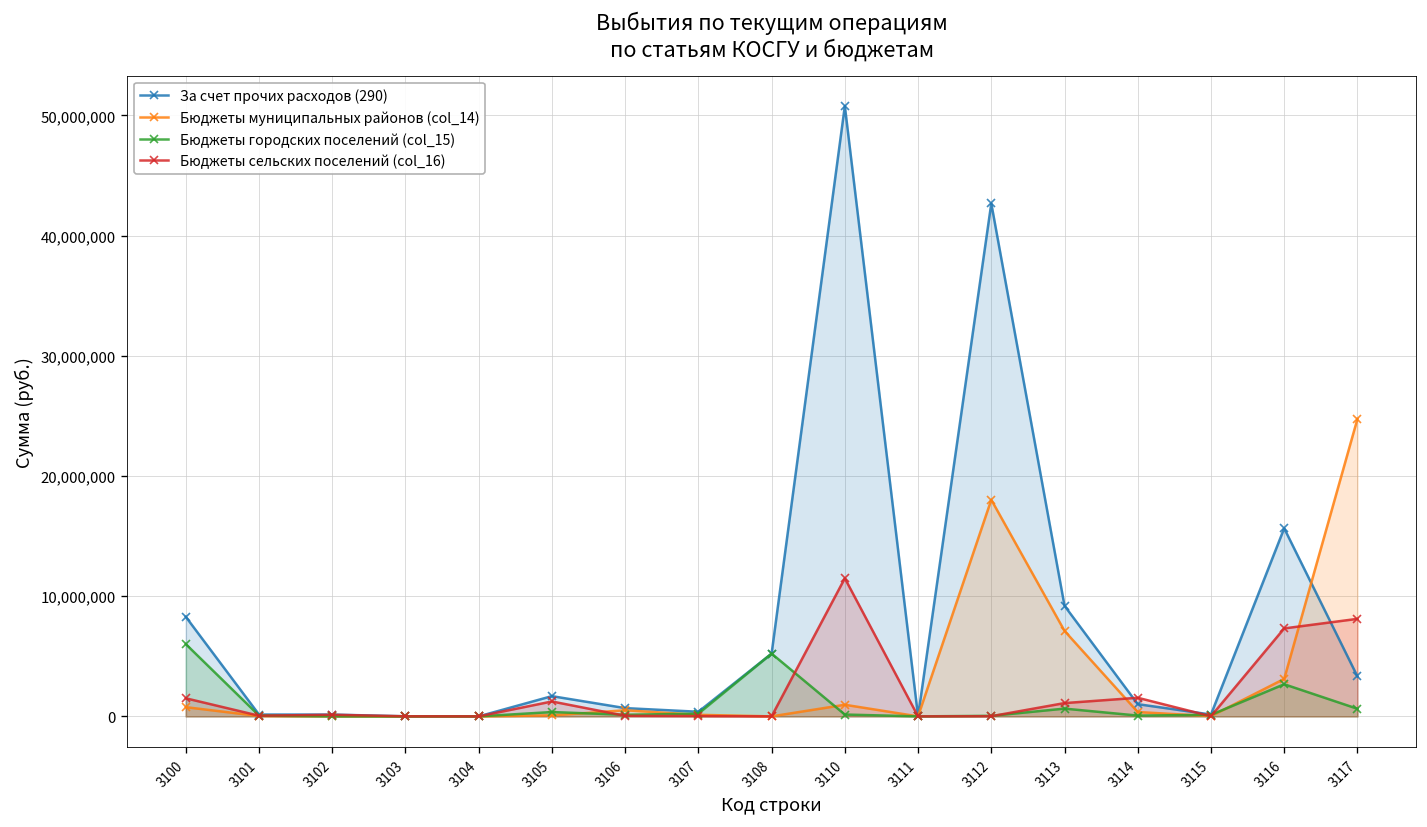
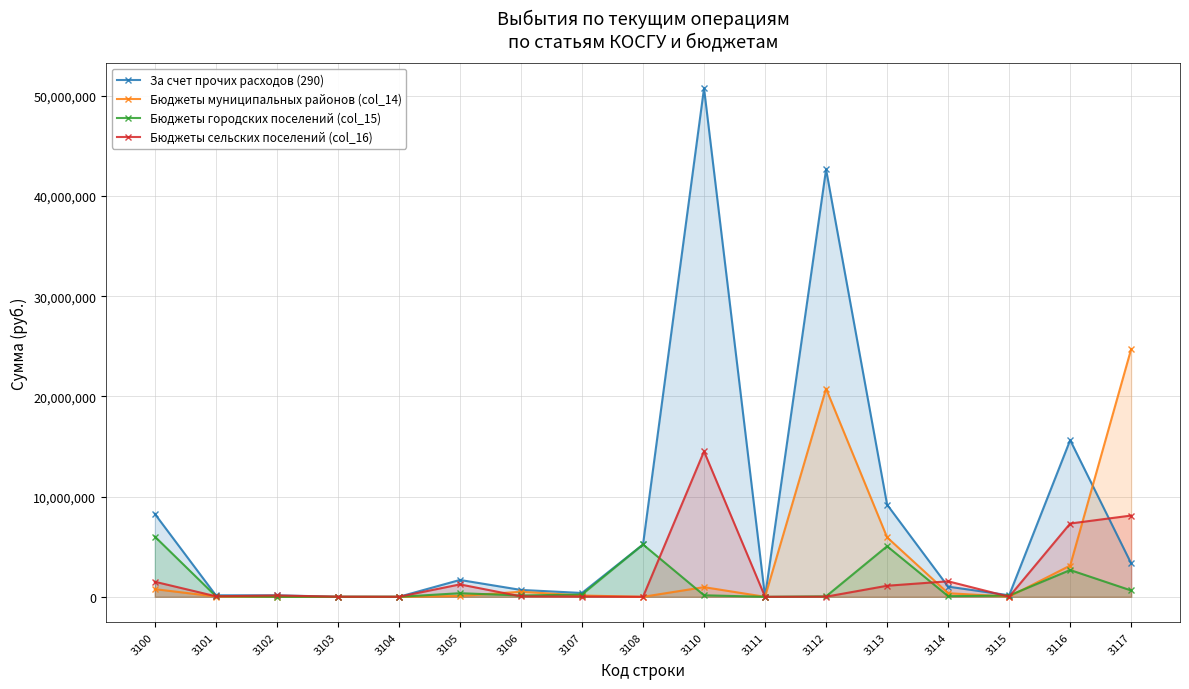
Бюджеты сельских поселений (col_16), 3110: 11,500,000 -> 14,500,000
Бюджеты муниципальных районов (col_14), 3112: 18,000,000 -> 20,800,000
Бюджеты муниципальных районов (col_14), 3113: 7,100,000 -> 5,900,000
Бюджеты городских поселений (col_15), 3113: 600,000 -> 5,000,000
